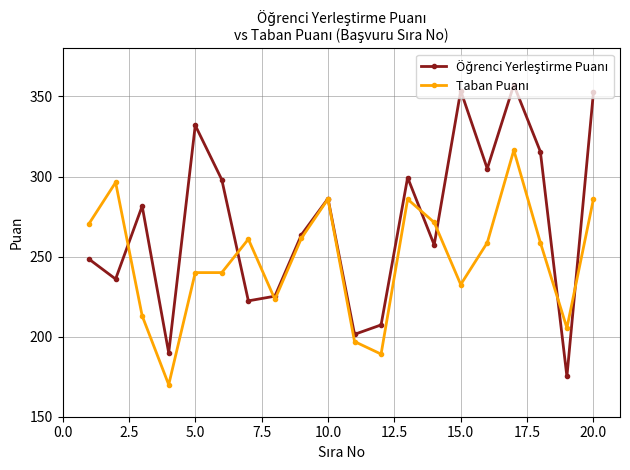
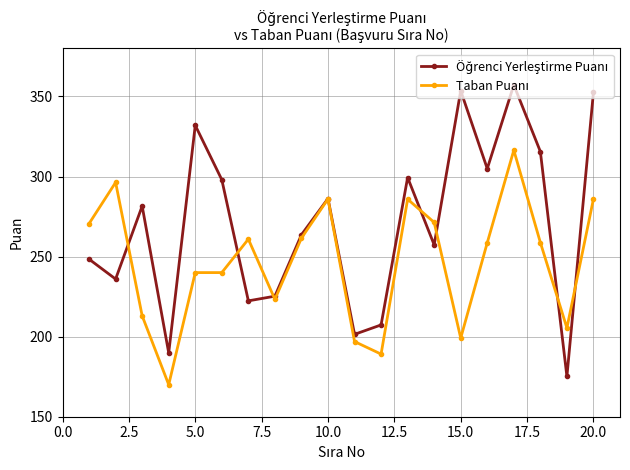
Taban Puanı, 15.0: 233 -> 199
